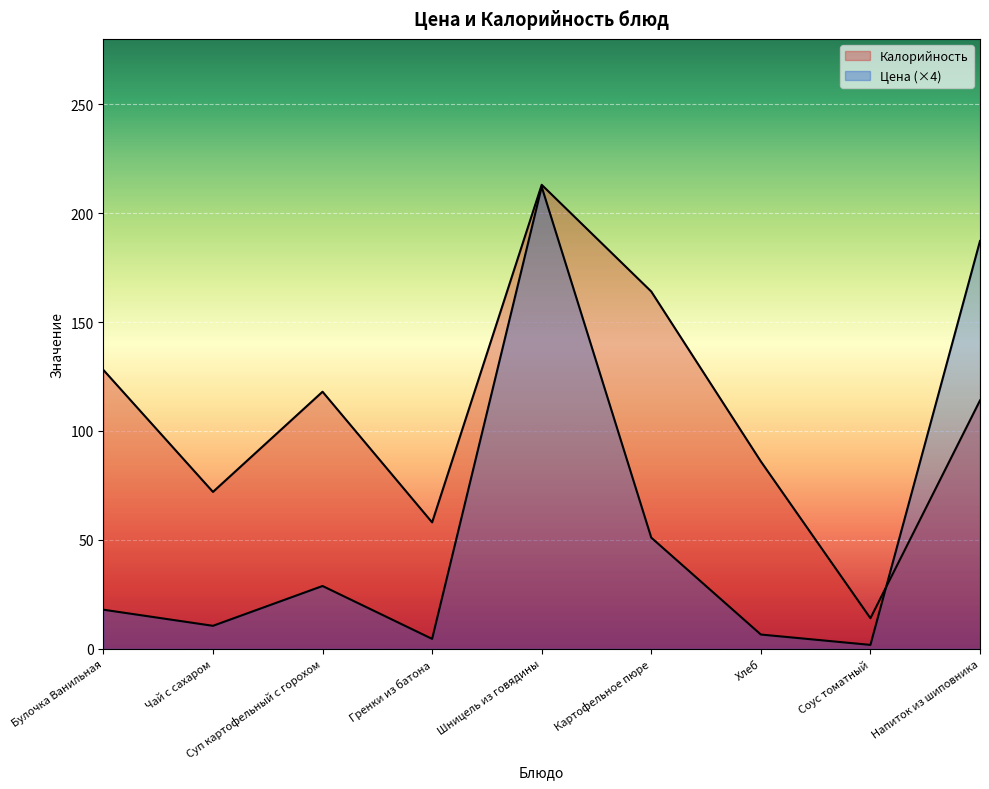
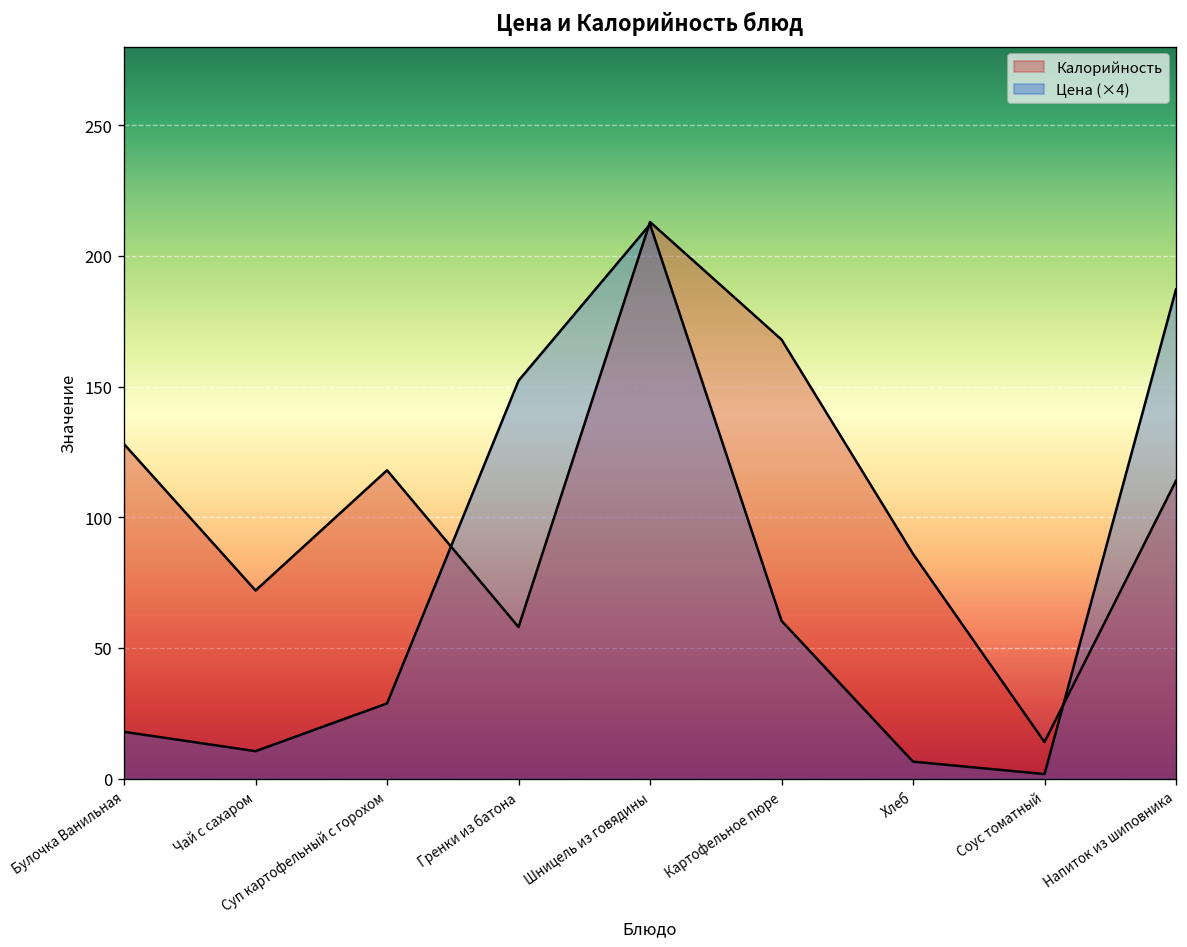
Цена (×4), Гренки из батона: 5 -> 152
Калорийность, Картофельное пюре: 164 -> 168
Цена (×4), Картофельное пюре: 51 -> 60
